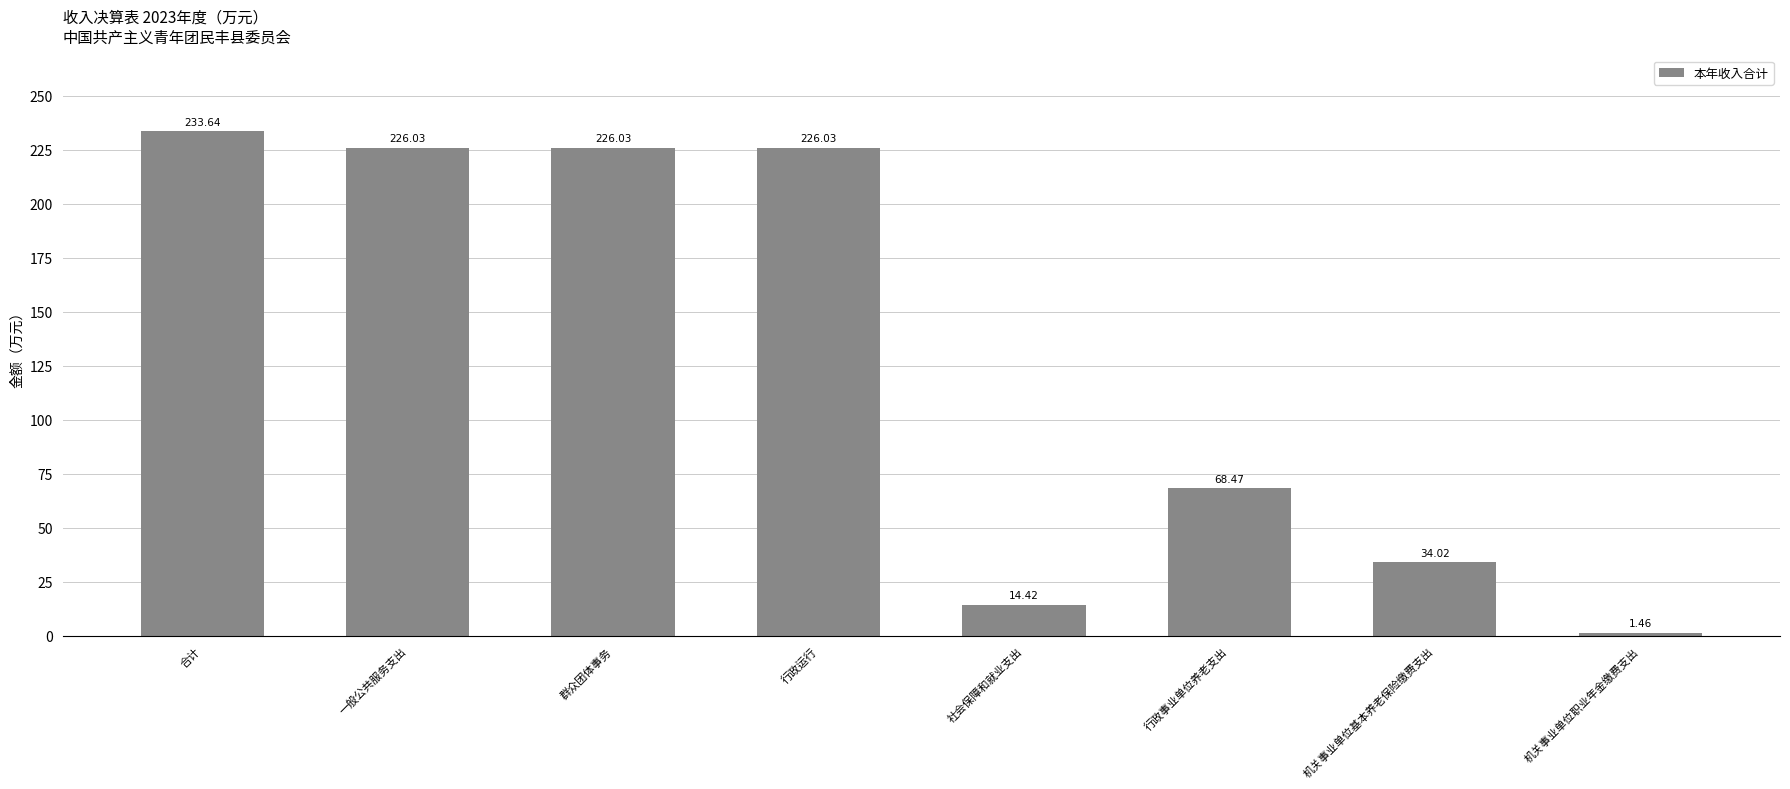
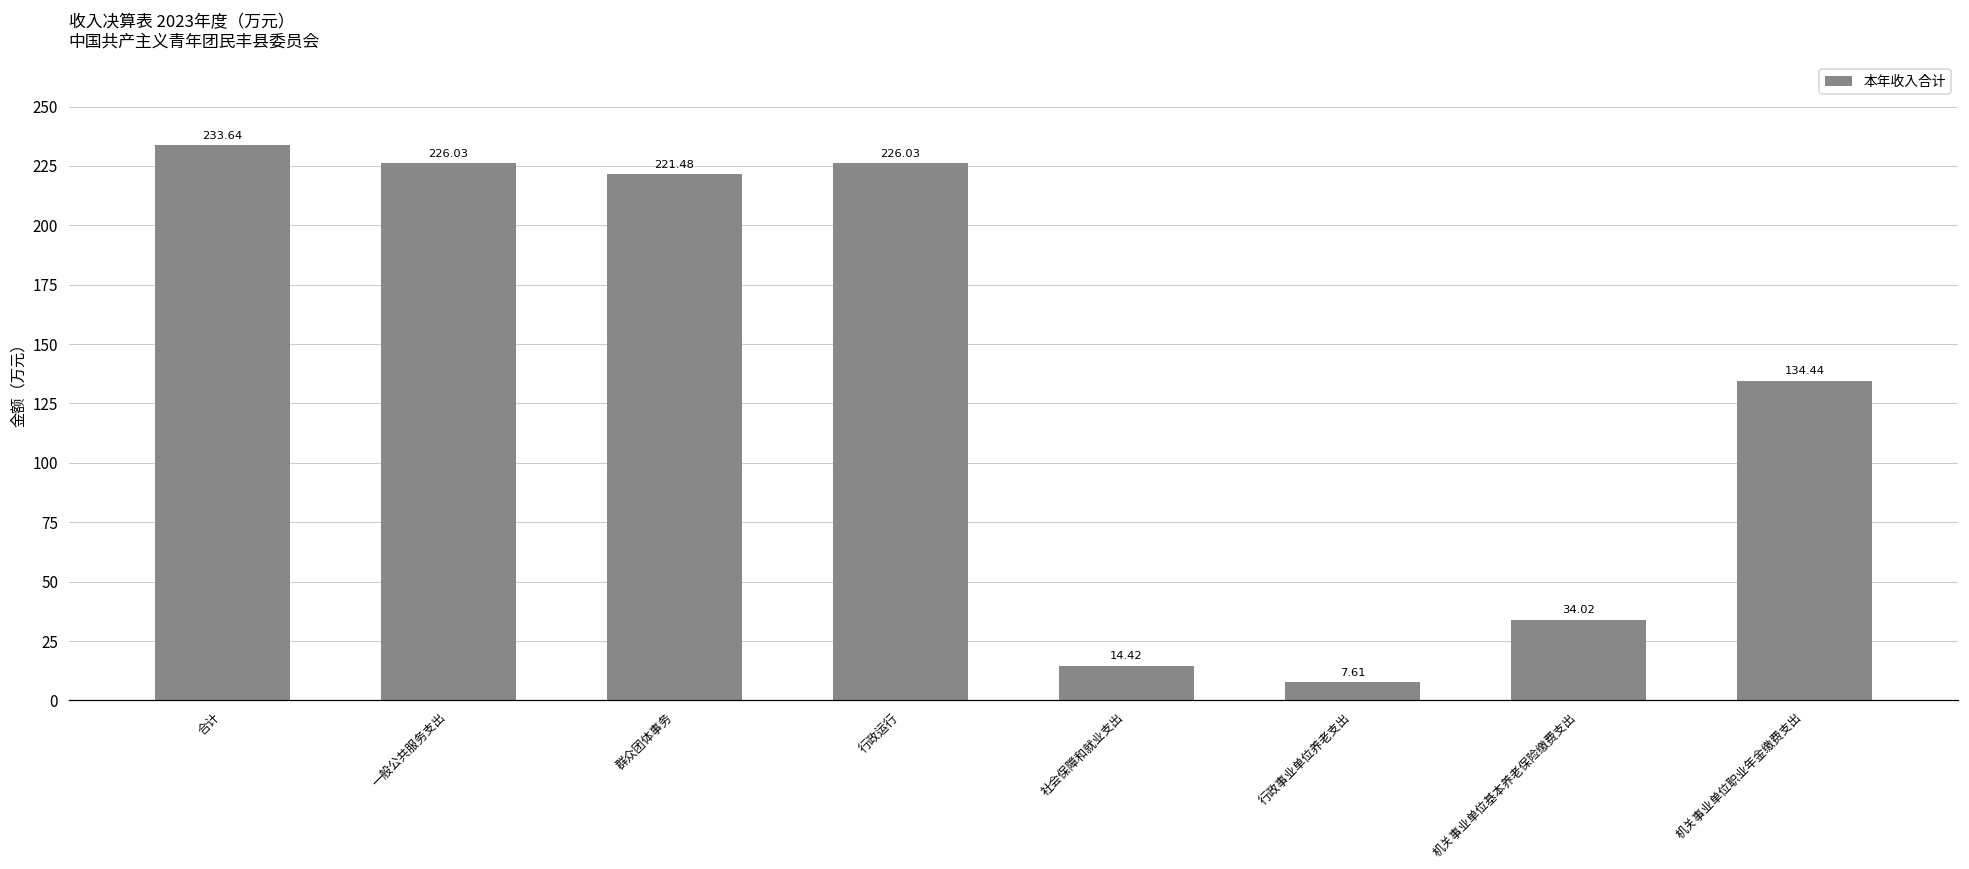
群众团体事务: 226.03 -> 221.48
行政事业单位养老支出: 68.47 -> 7.61
机关事业单位职业年金缴费支出: 1.46 -> 134.44
